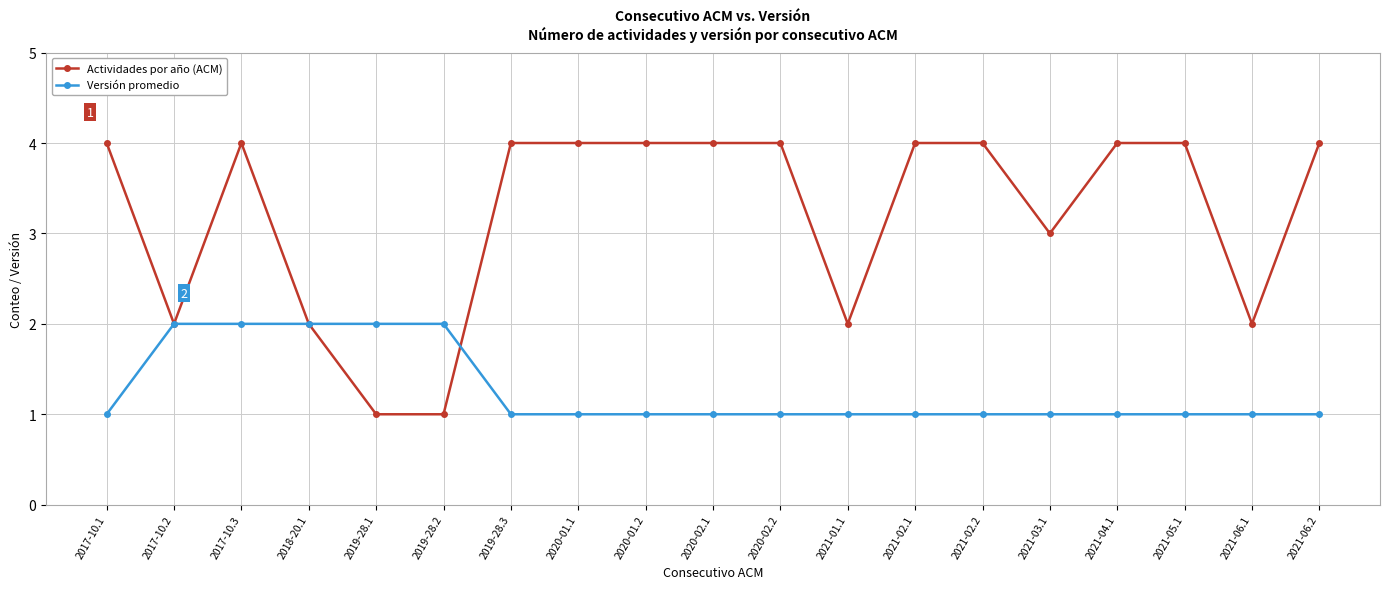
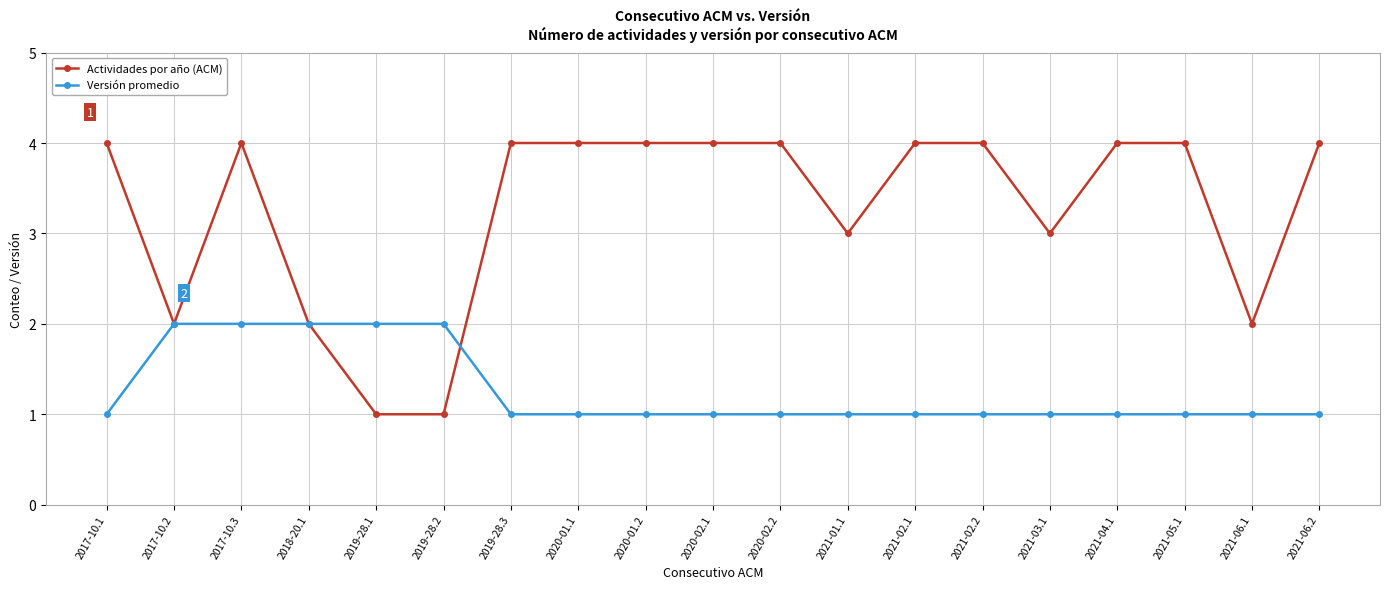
Actividades por año (ACM), 2021-01.1: 2 -> 3
